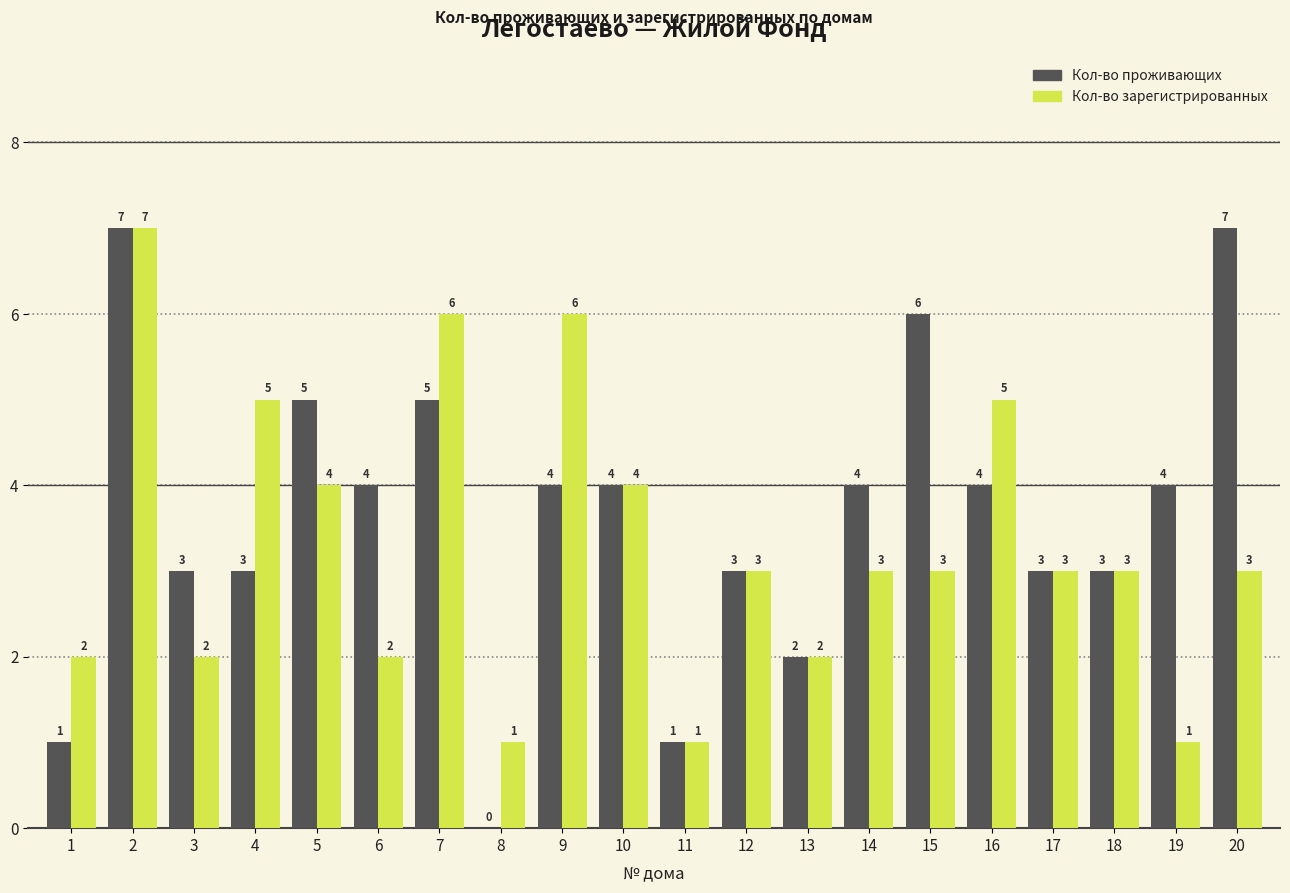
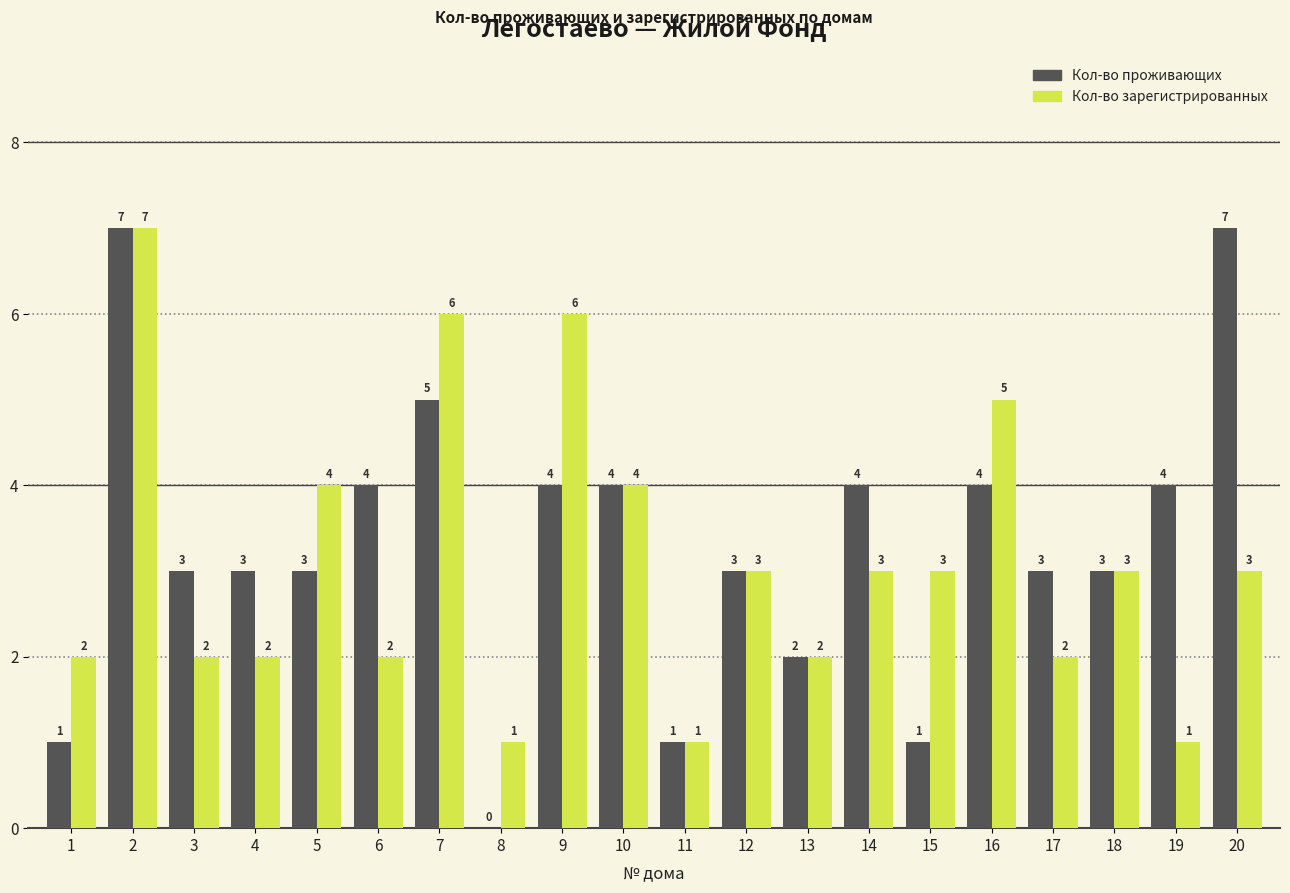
Кол-во зарегистрированных, 4: 5 -> 2
Кол-во проживающих, 5: 5 -> 3
Кол-во проживающих, 15: 6 -> 1
Кол-во зарегистрированных, 17: 3 -> 2
